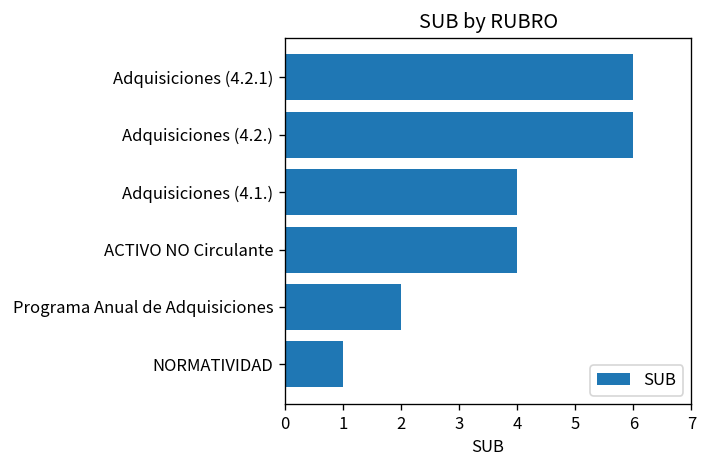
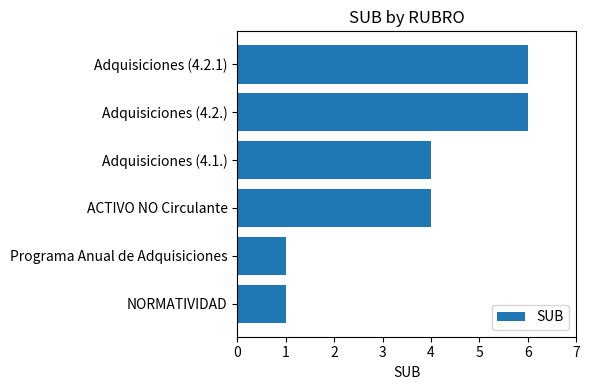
Programa Anual de Adquisiciones: 2 -> 1
